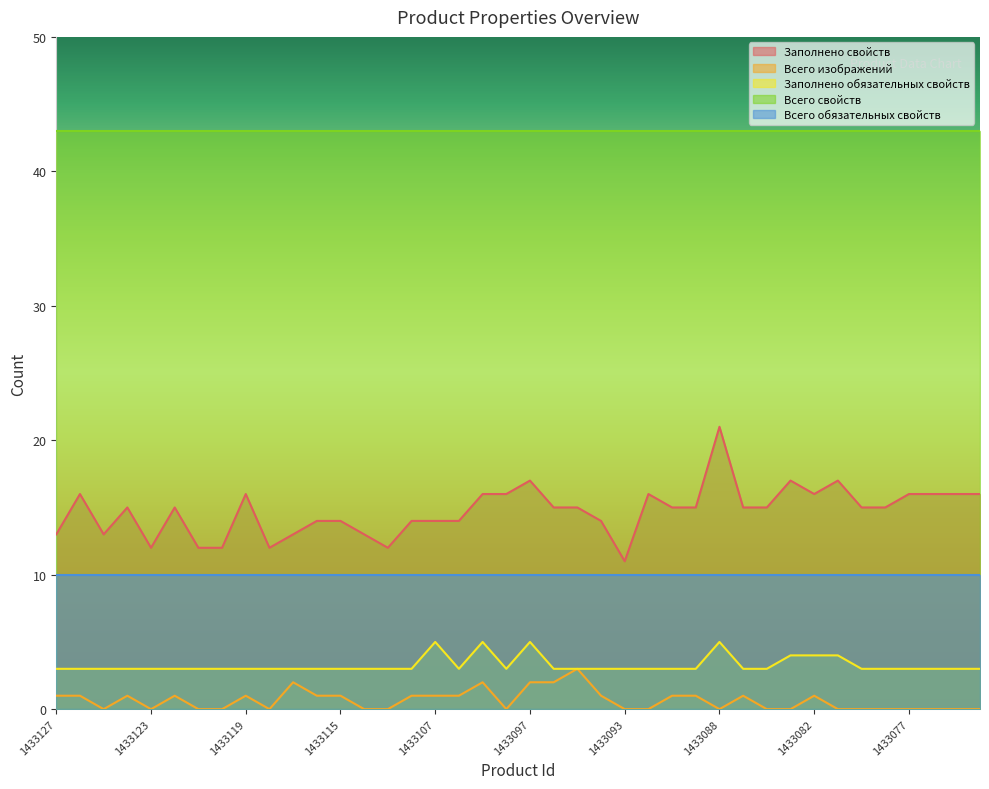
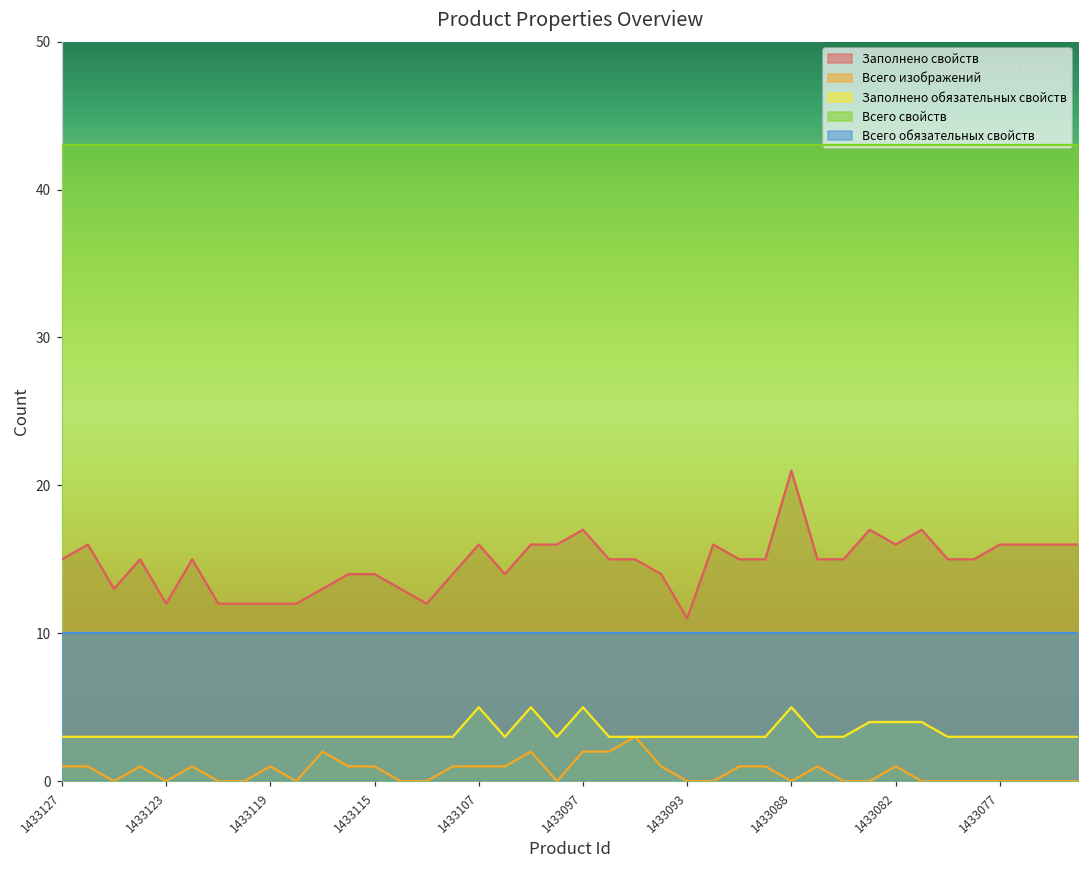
Заполнено свойств, 1433127: 13 -> 15
Заполнено свойств, 1433119: 16 -> 12
Заполнено свойств, 1433107: 14 -> 16
